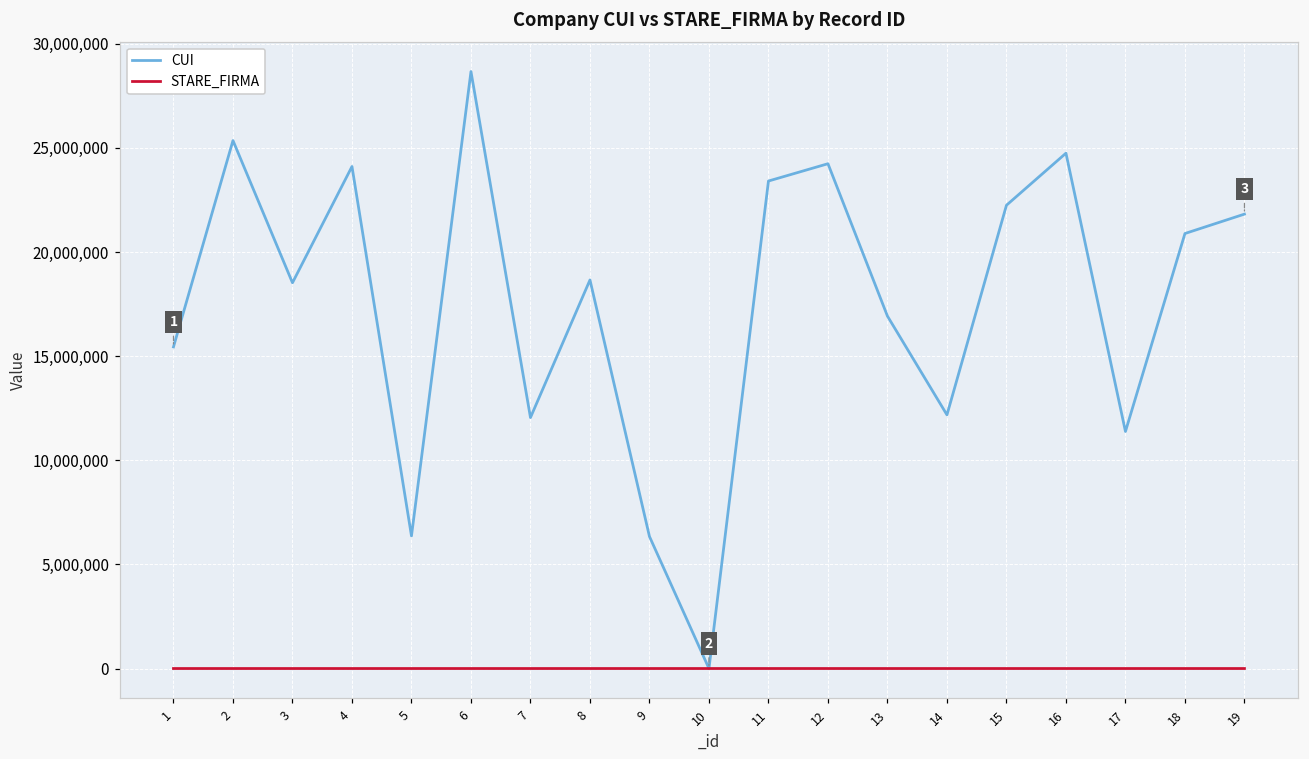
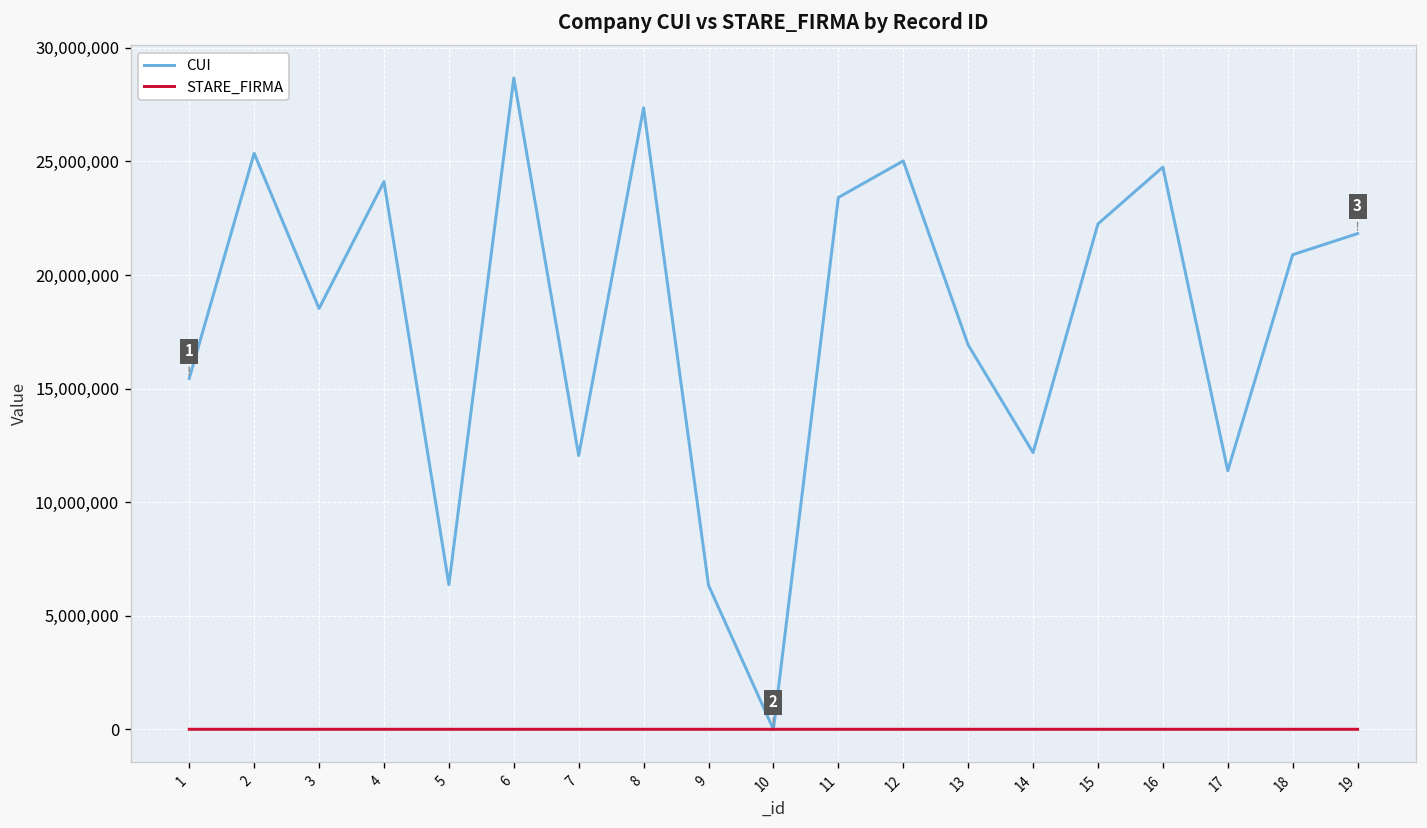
CUI, 8: 18,700,000 -> 27,400,000
CUI, 12: 24,200,000 -> 25,000,000
